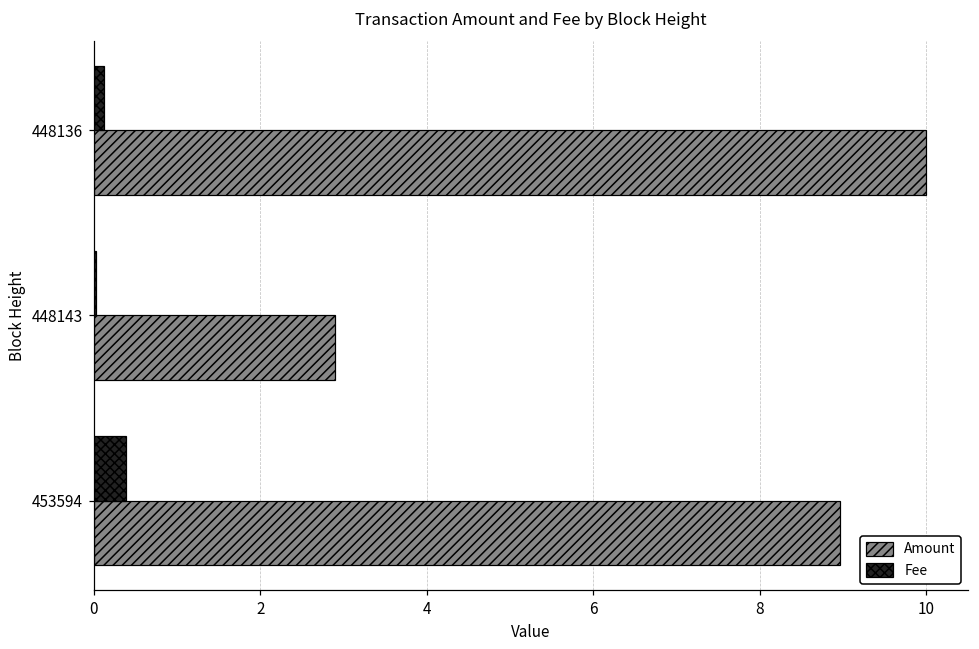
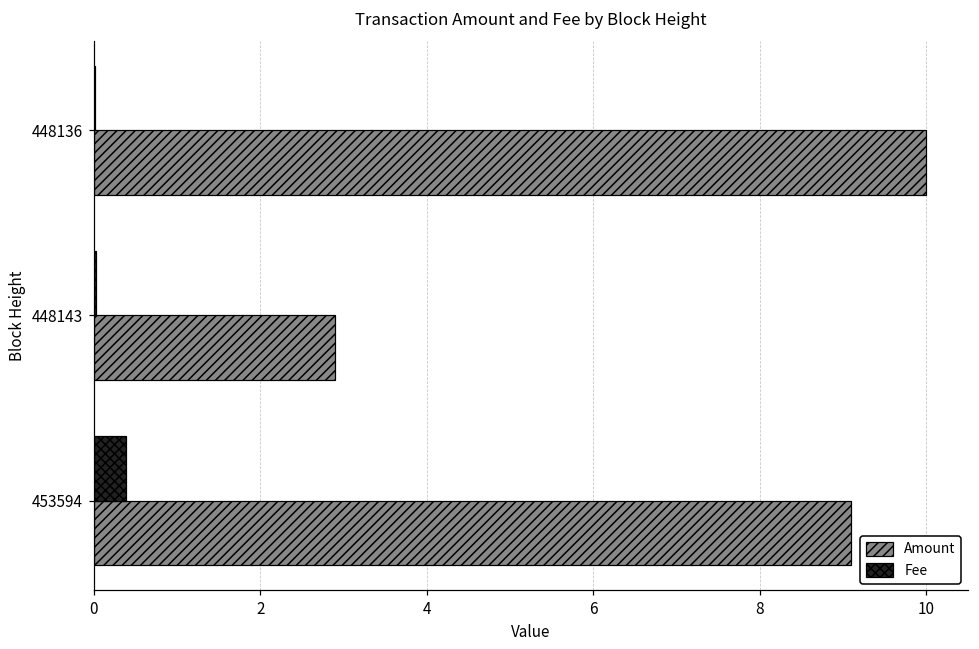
Fee, 448136: 0.1 -> 0.0
Amount, 453594: 9.0 -> 9.1
